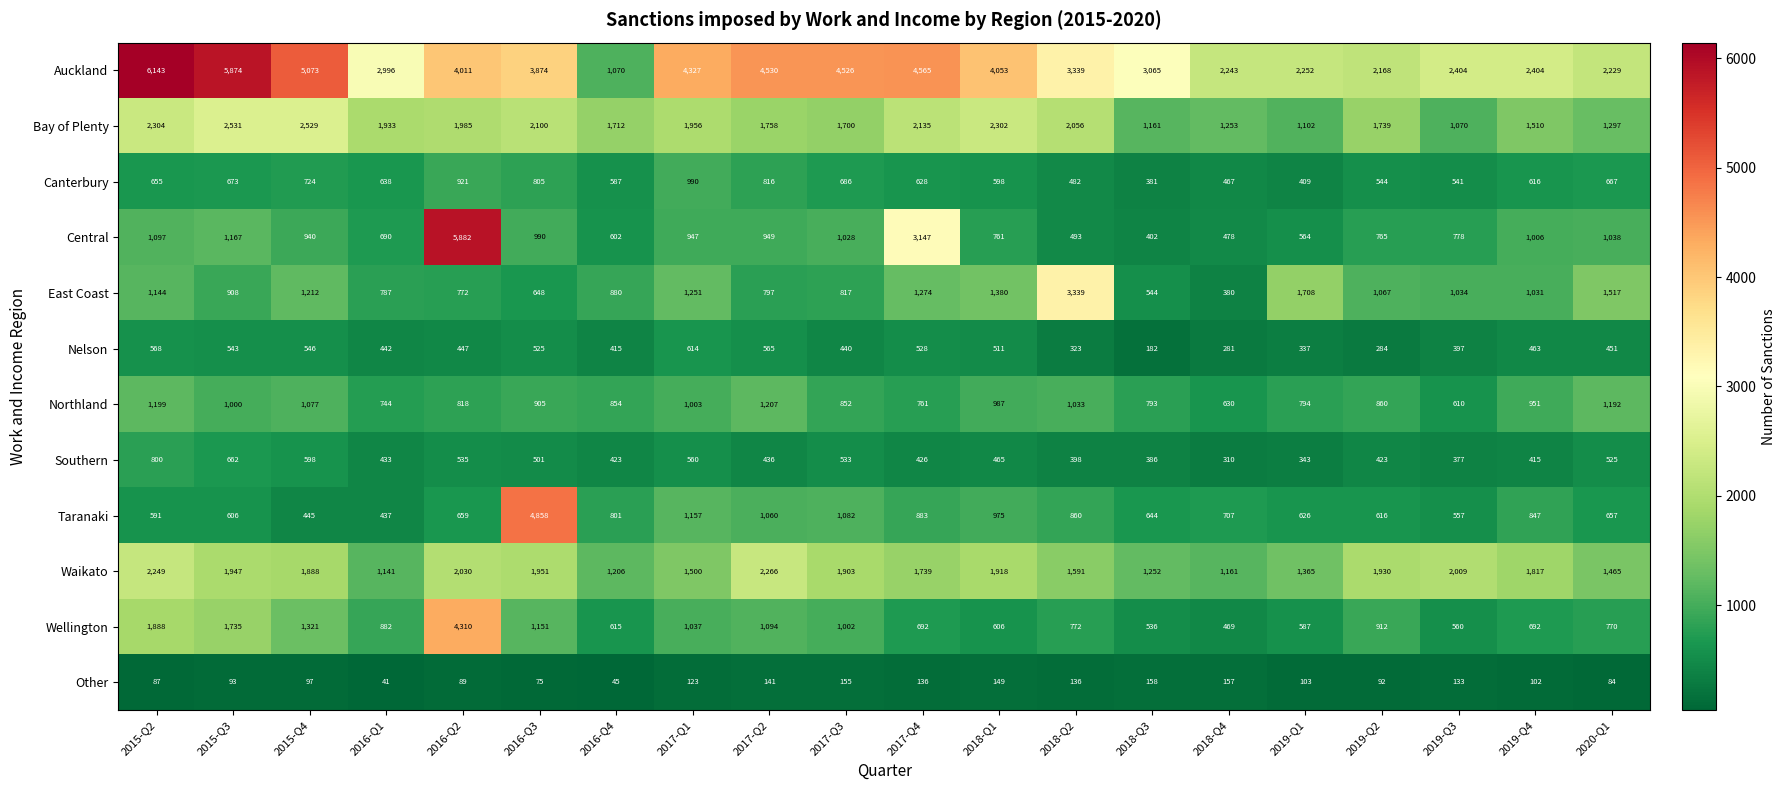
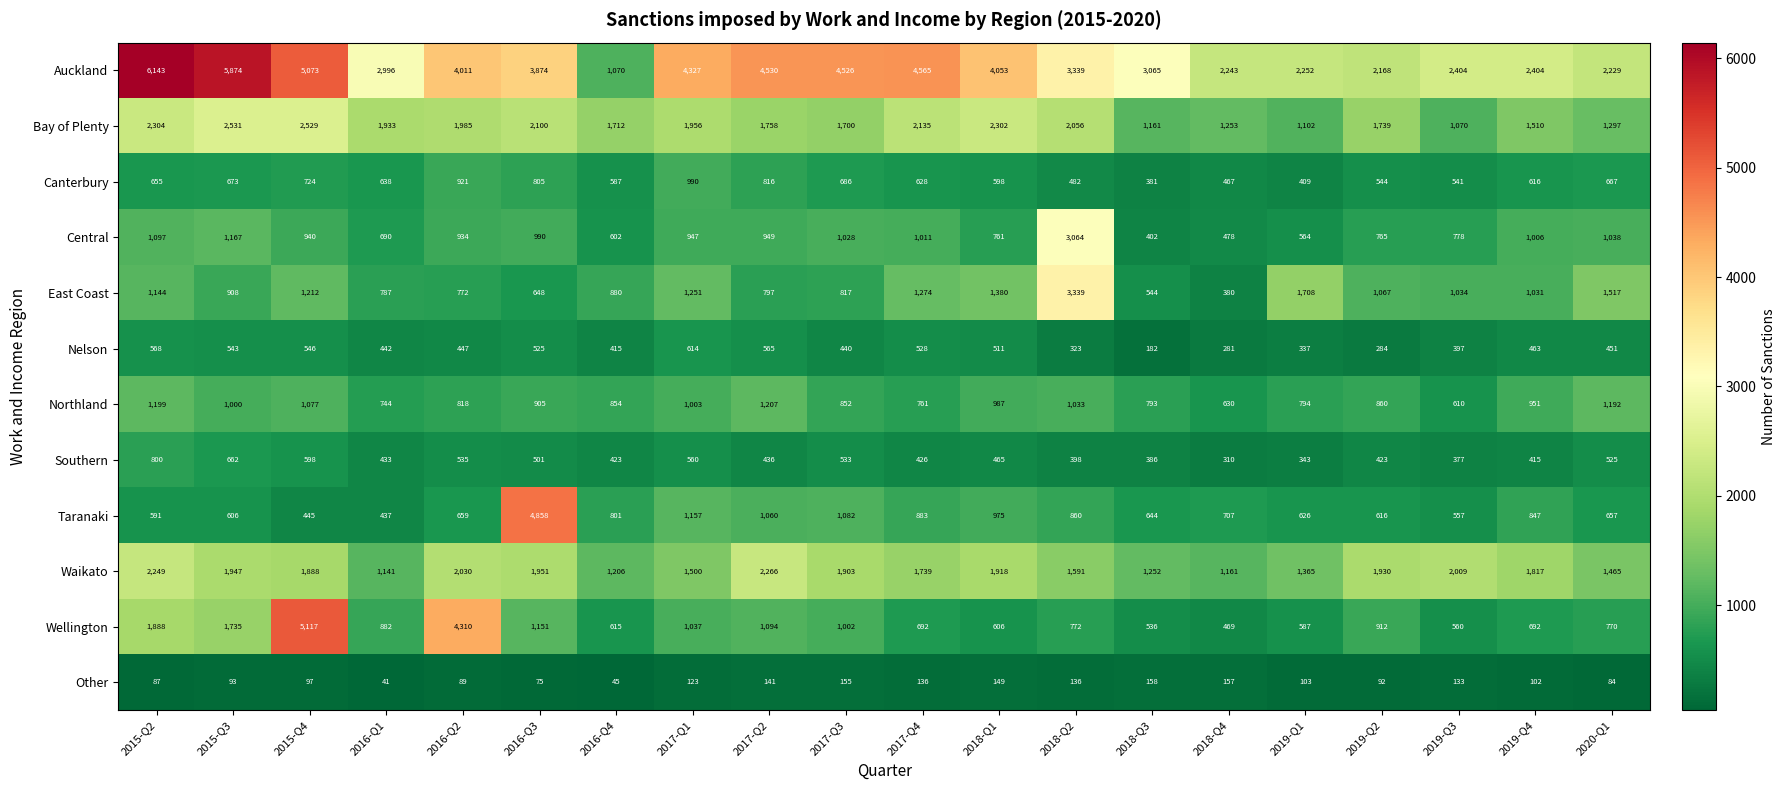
Central, 2016-Q2: 5,882 -> 934
Central, 2017-Q4: 3,147 -> 1,011
Central, 2018-Q2: 493 -> 3,064
Wellington, 2015-Q4: 1,321 -> 5,117
